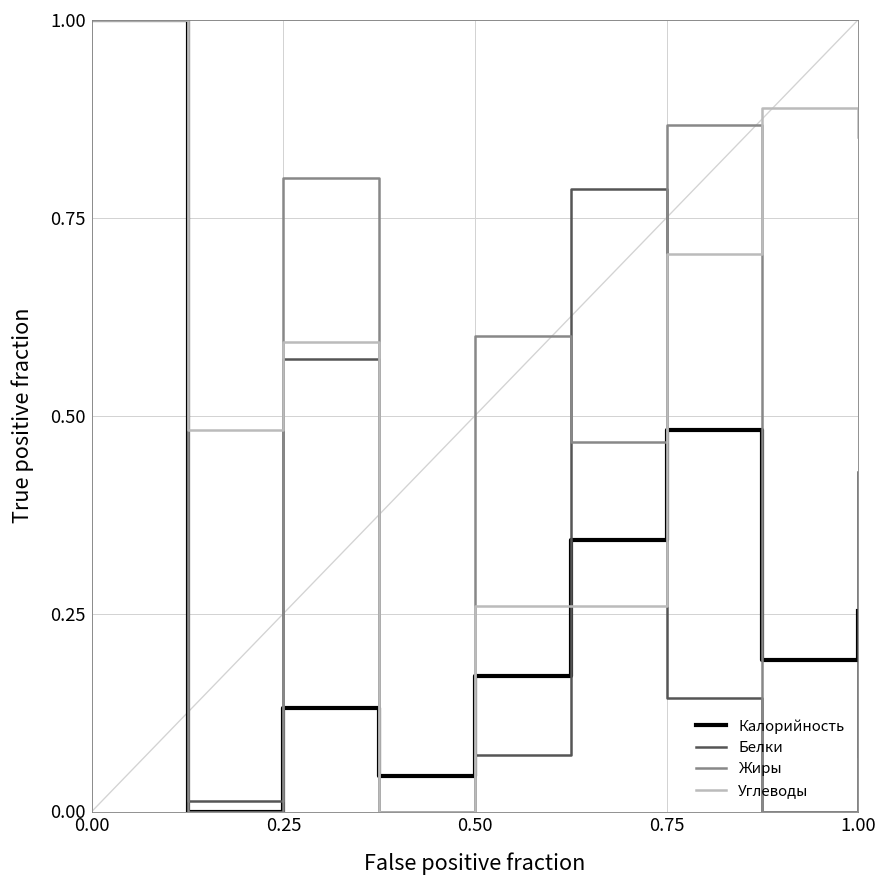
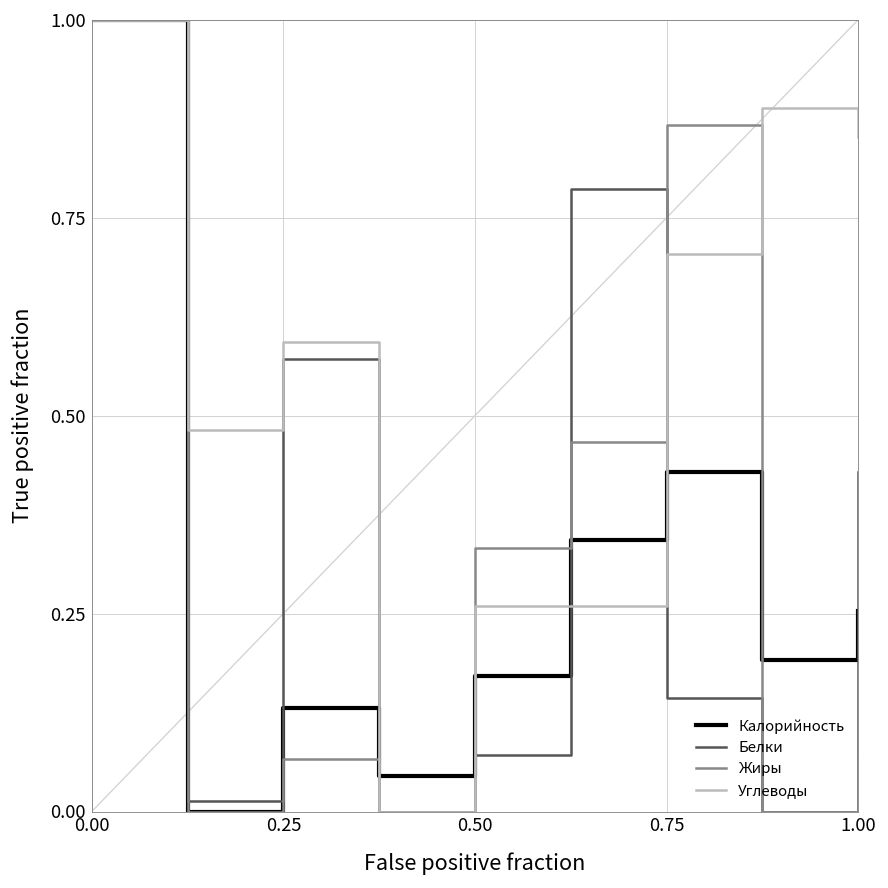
Жиры, 0.25: 0.80 -> 0.07
Жиры, 0.50: 0.60 -> 0.33
Калорийность, 0.75: 0.48 -> 0.43
